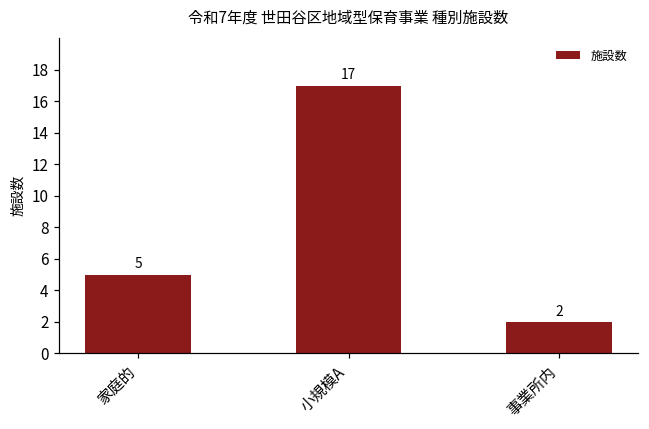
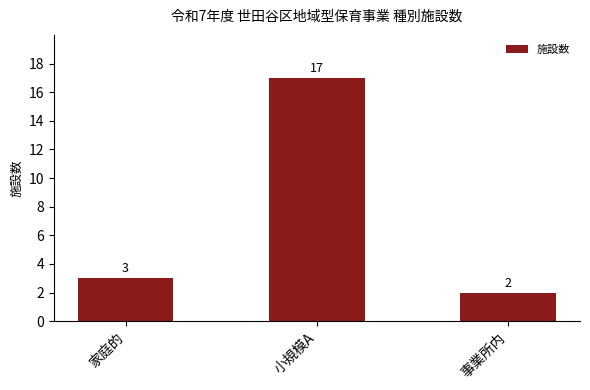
家庭的: 5 -> 3
